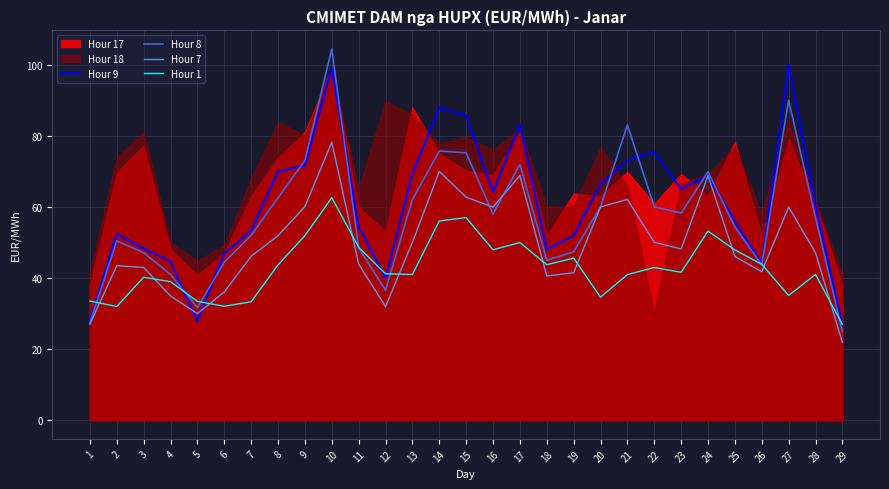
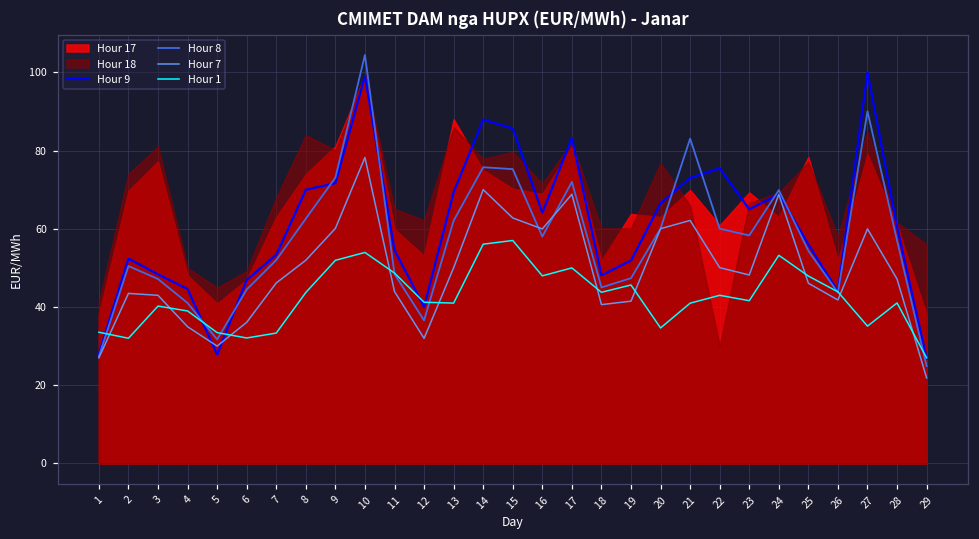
Hour 1, 10: 63 -> 54
Hour 18, 12: 90 -> 62
Hour 18, 16: 76 -> 72
Hour 18, 29: 41 -> 56
